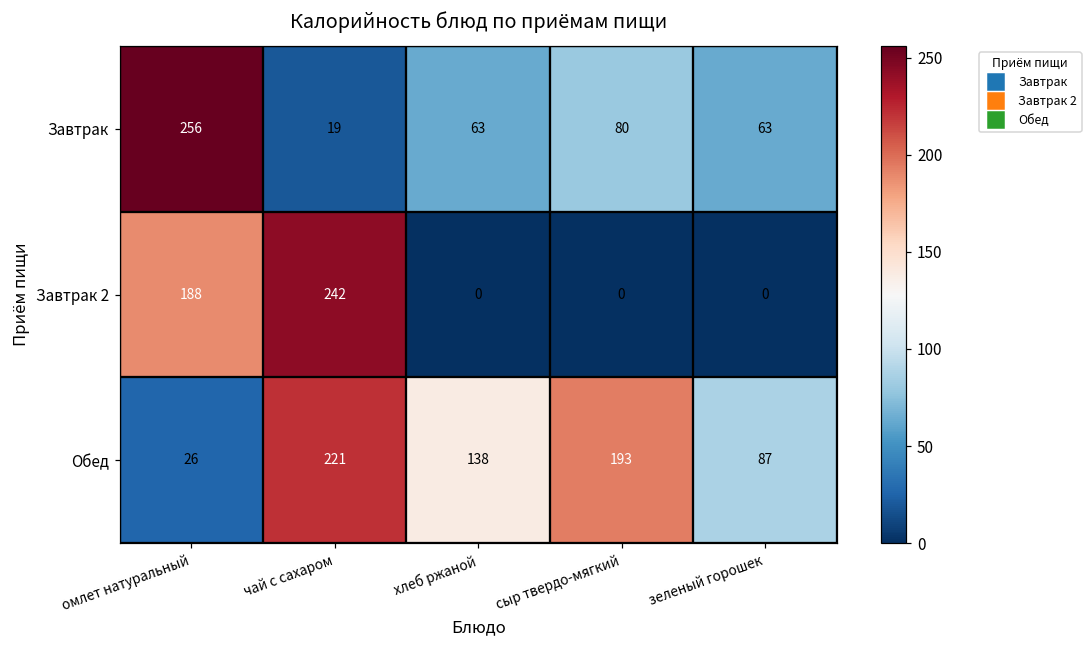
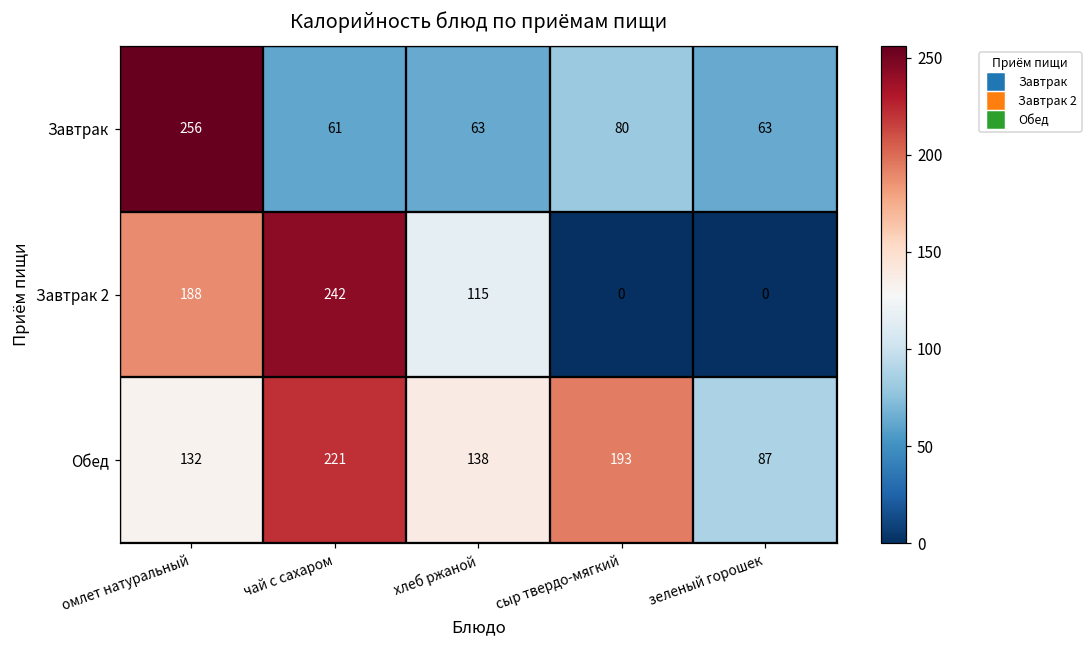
Завтрак, чай с сахаром: 19 -> 61
Завтрак 2, хлеб ржаной: 0 -> 115
Обед, омлет натуральный: 26 -> 132
